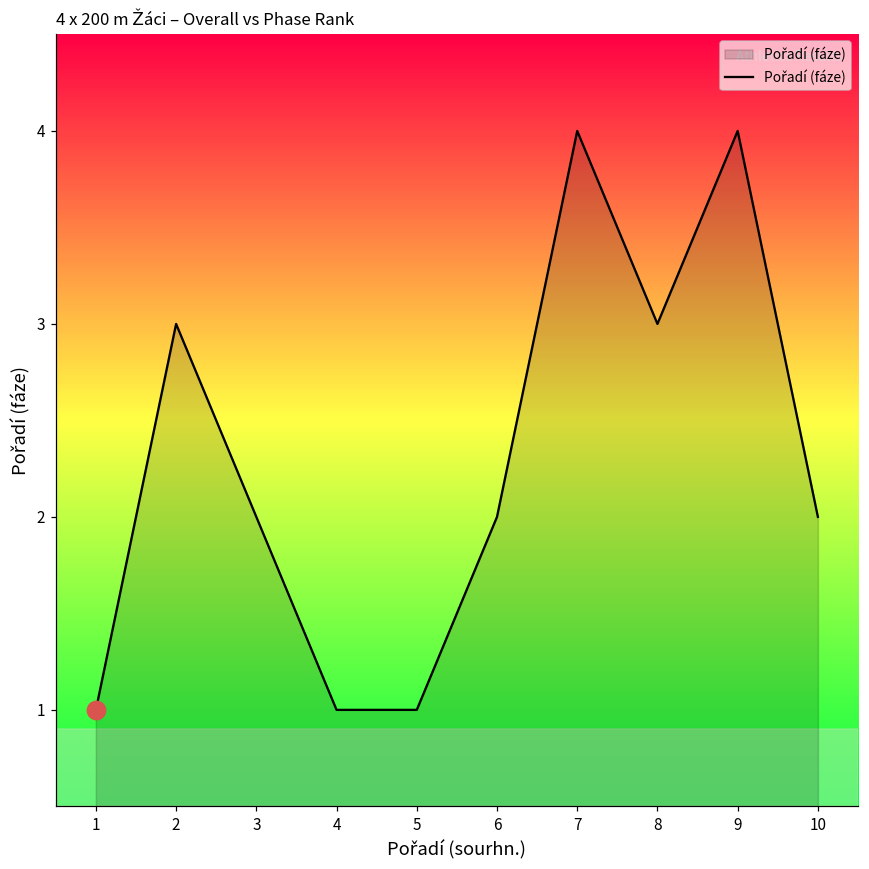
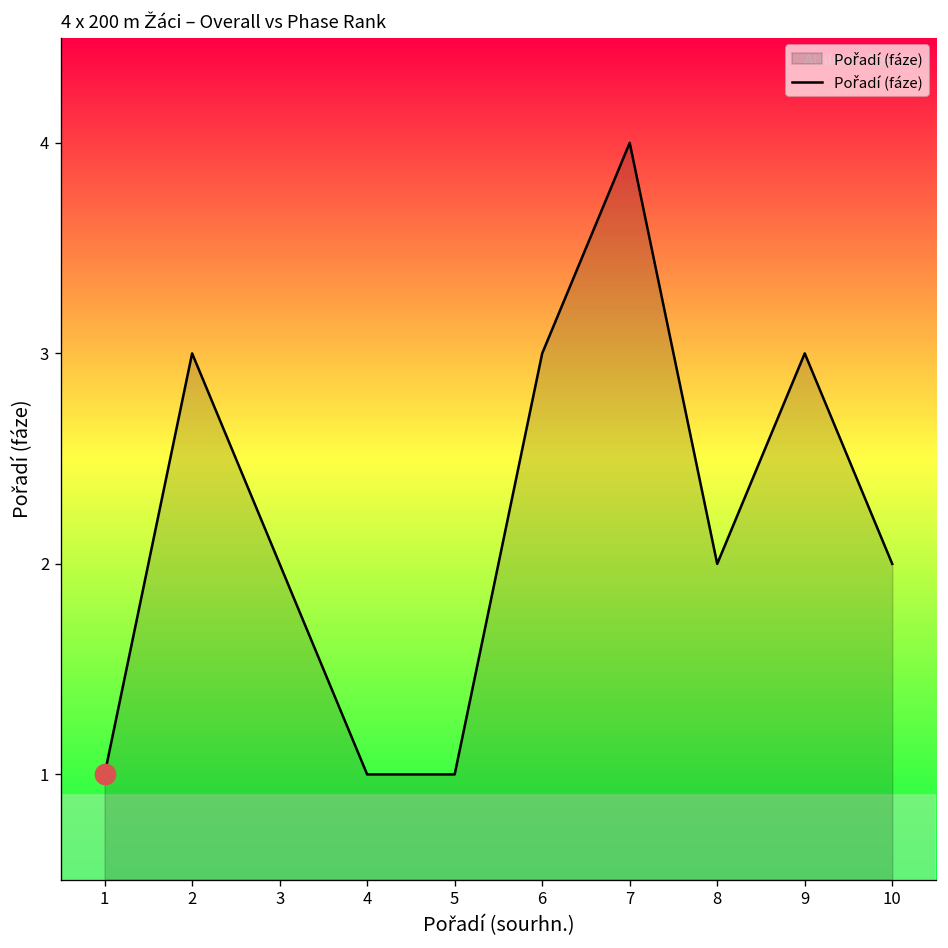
Pořadí (fáze), 6: 2 -> 3
Pořadí (fáze), 8: 3 -> 2
Pořadí (fáze), 9: 4 -> 3
